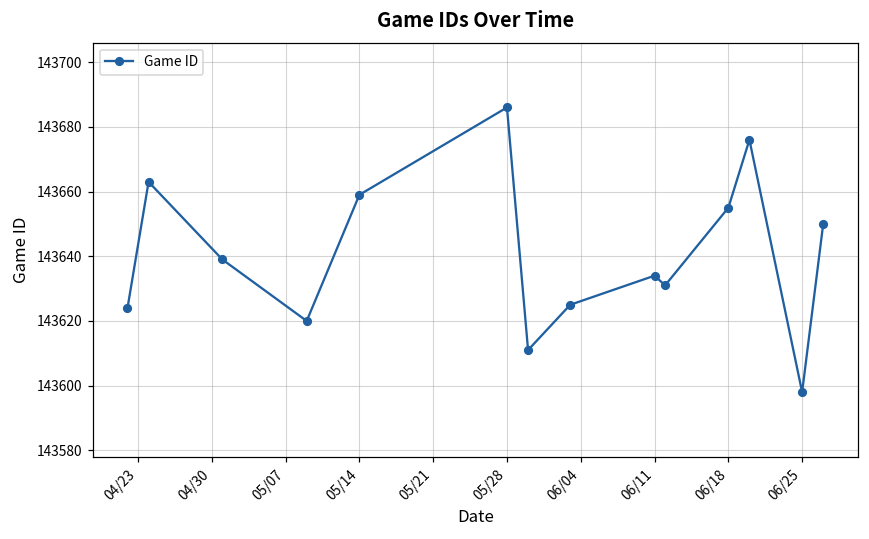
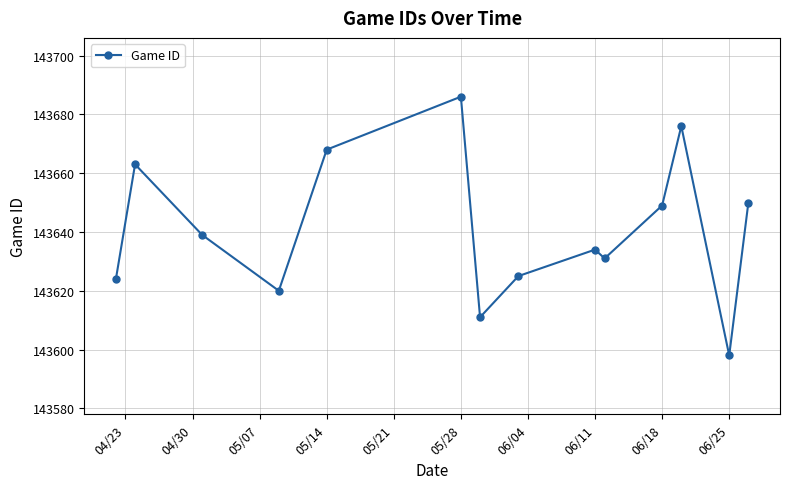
05/14: 143659 -> 143668
06/18: 143655 -> 143649
